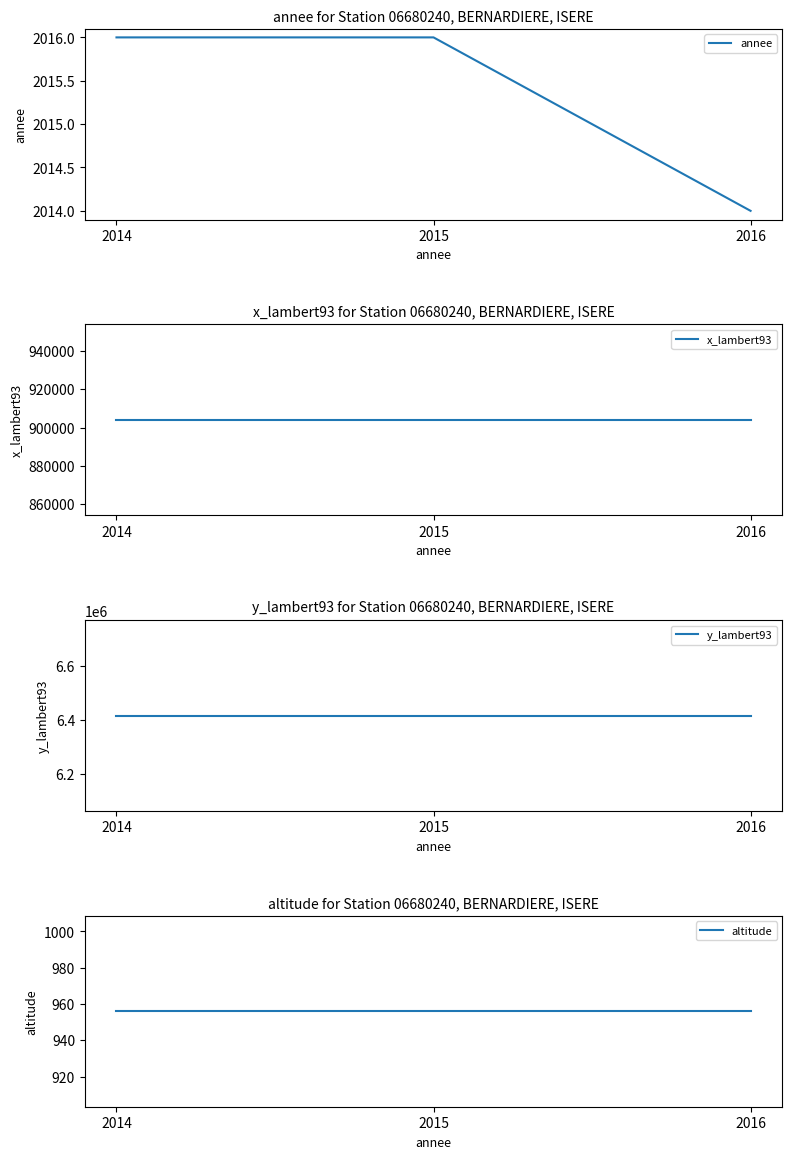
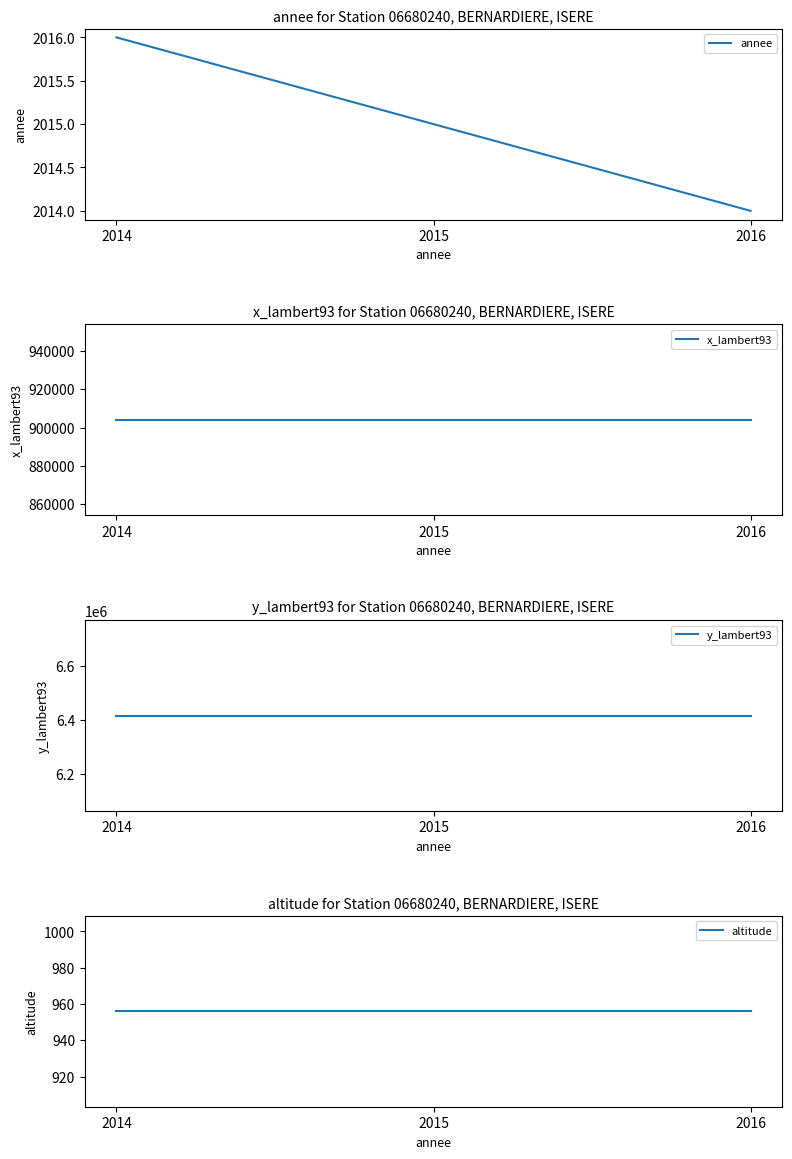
annee for Station 06680240, BERNARDIERE, ISERE, 2015: 2016 -> 2015
